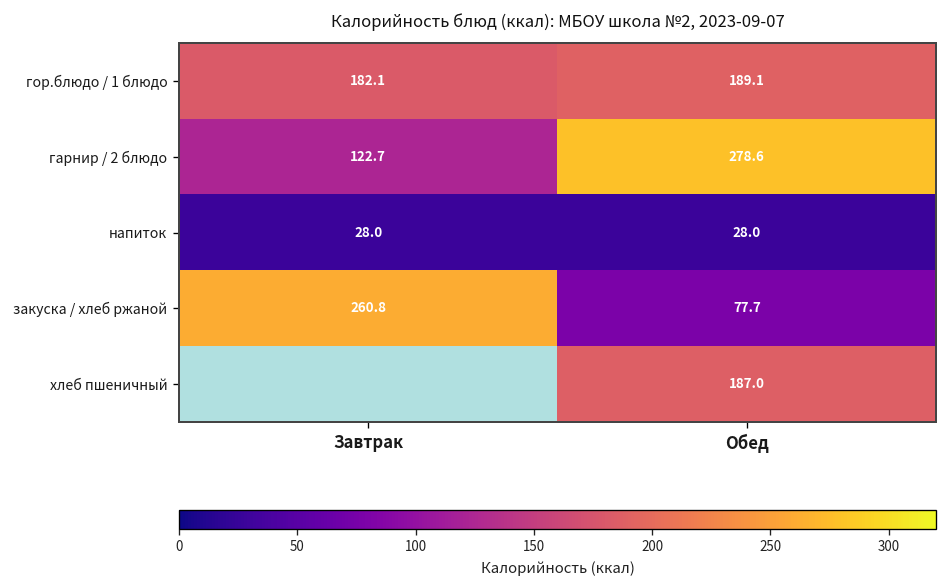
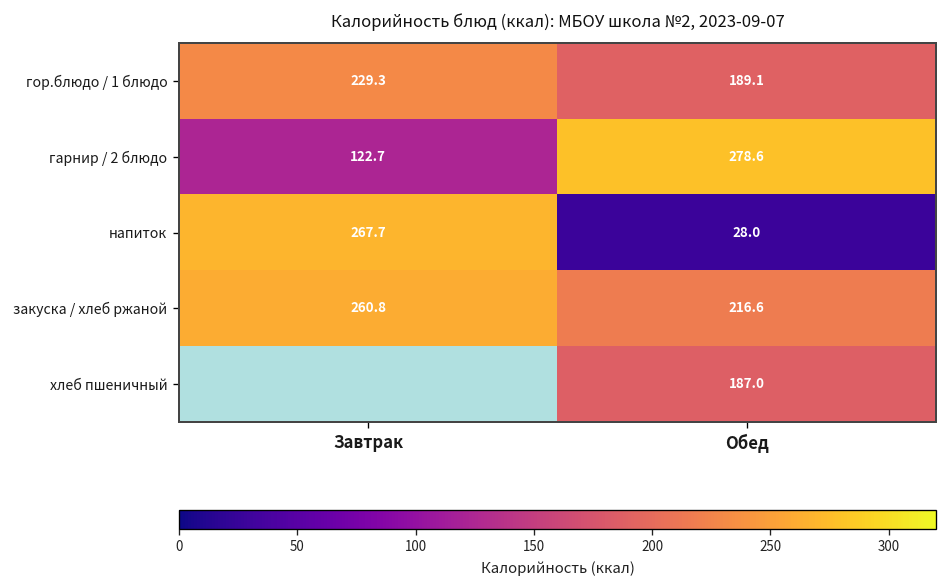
гор.блюдо / 1 блюдо, Завтрак: 182.1 -> 229.3
напиток, Завтрак: 28.0 -> 267.7
закуска / хлеб ржаной, Обед: 77.7 -> 216.6
